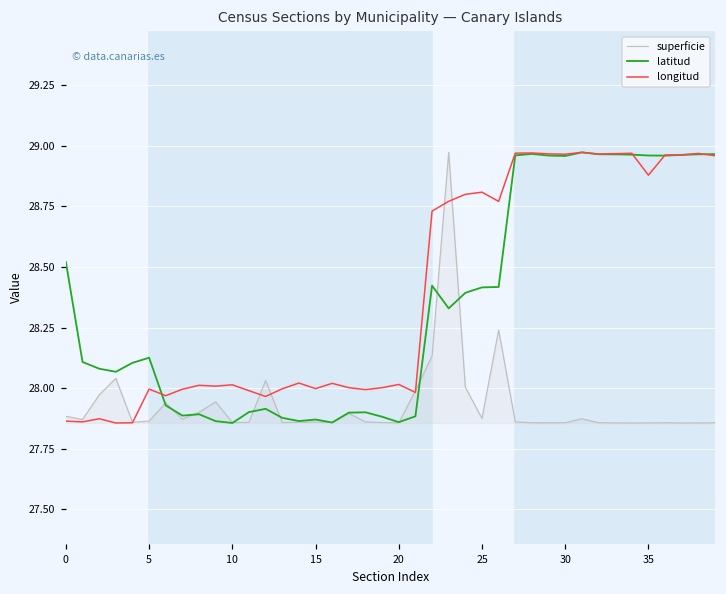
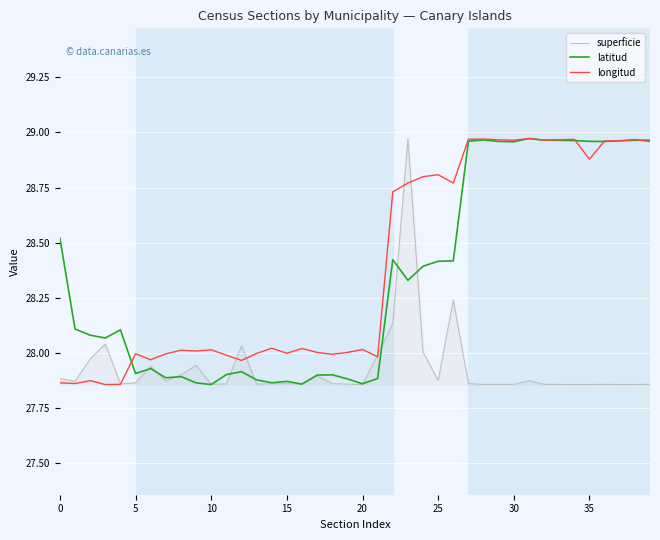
latitud, 5: 28.13 -> 27.91
